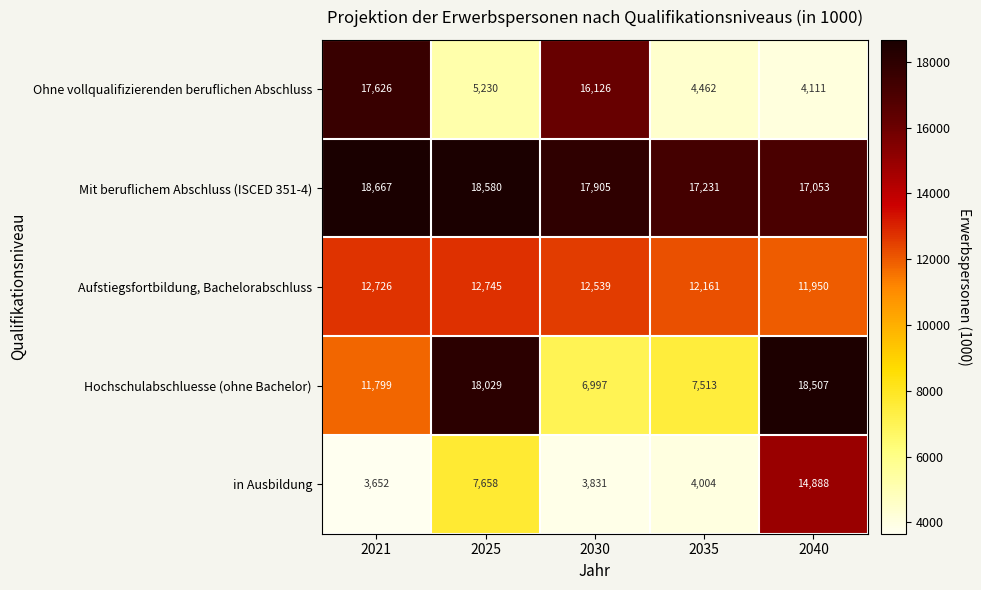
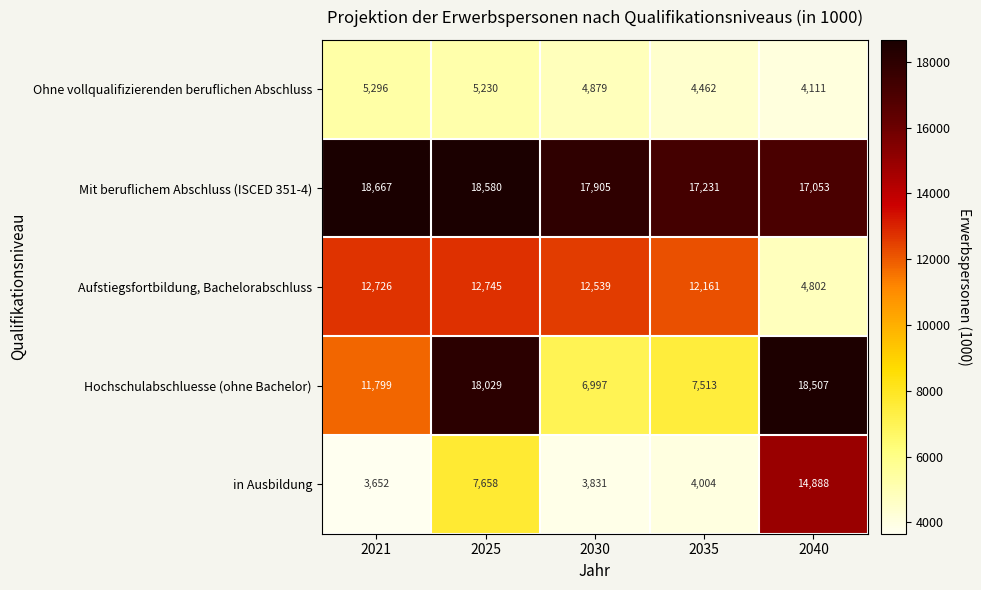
Ohne vollqualifizierenden beruflichen Abschluss, 2021: 17,626 -> 5,296
Ohne vollqualifizierenden beruflichen Abschluss, 2030: 16,126 -> 4,879
Aufstiegsfortbildung, Bachelorabschluss, 2040: 11,950 -> 4,802
